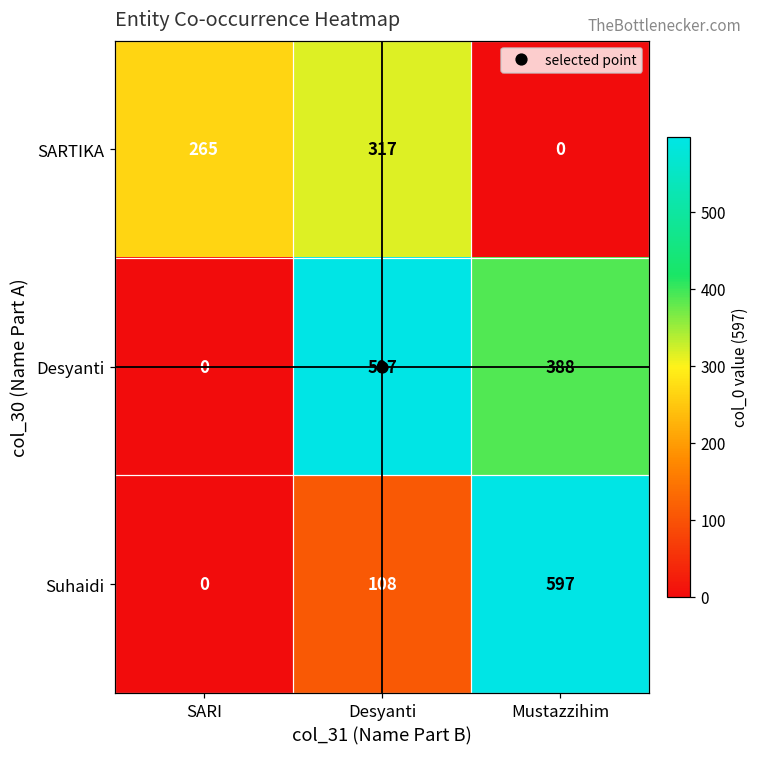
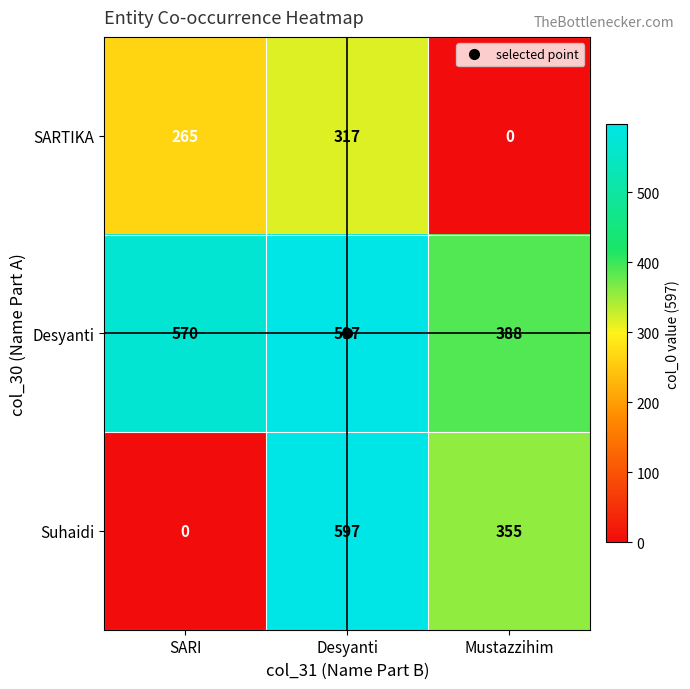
Desyanti, SARI: 0 -> 570
Suhaidi, Desyanti: 108 -> 597
Suhaidi, Mustazzihim: 597 -> 355
